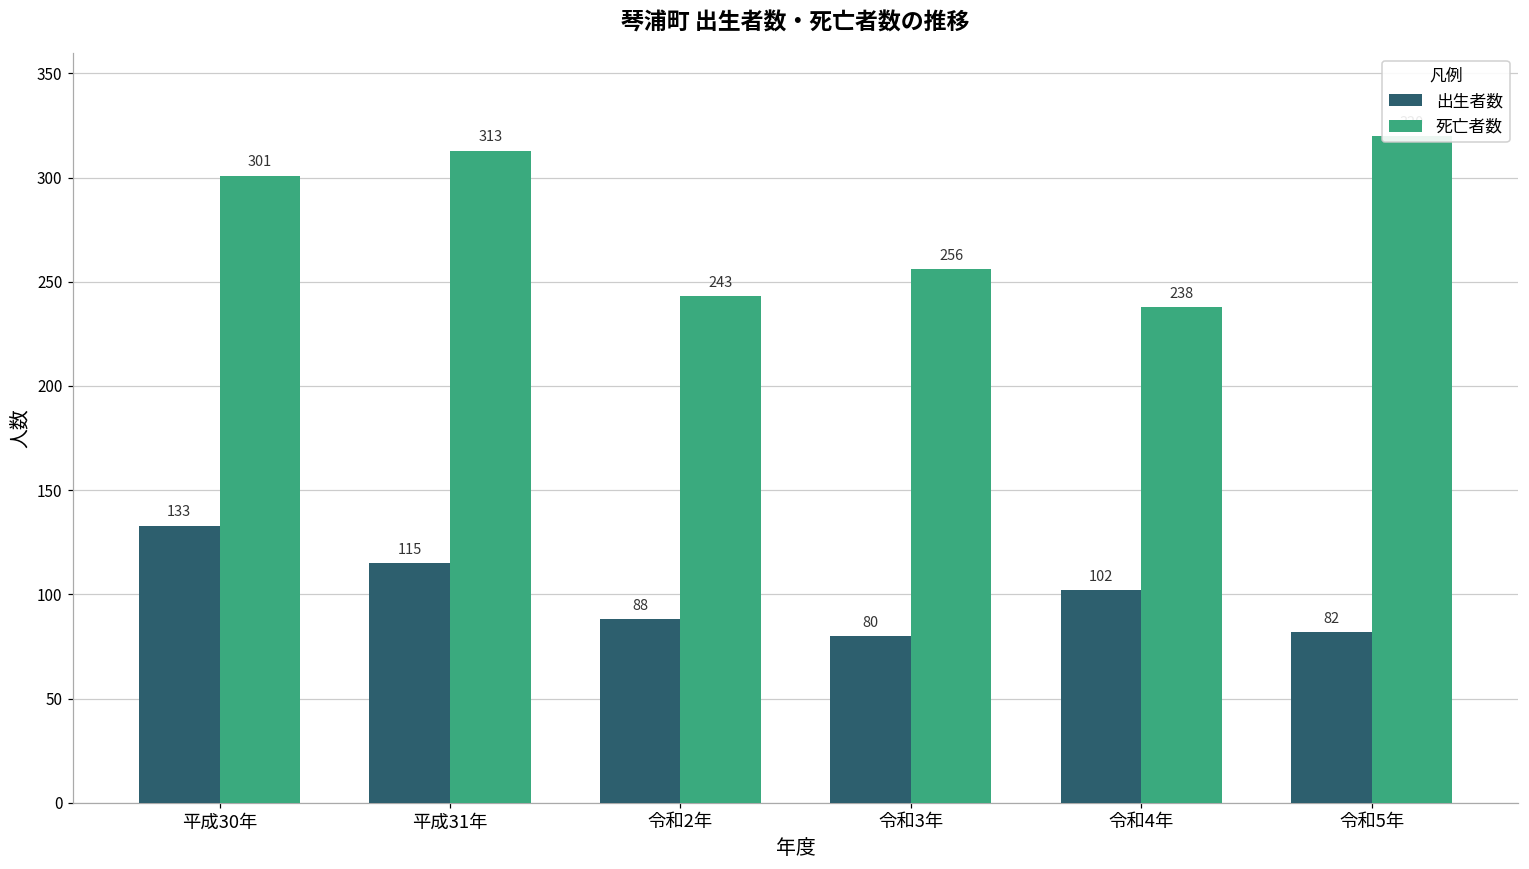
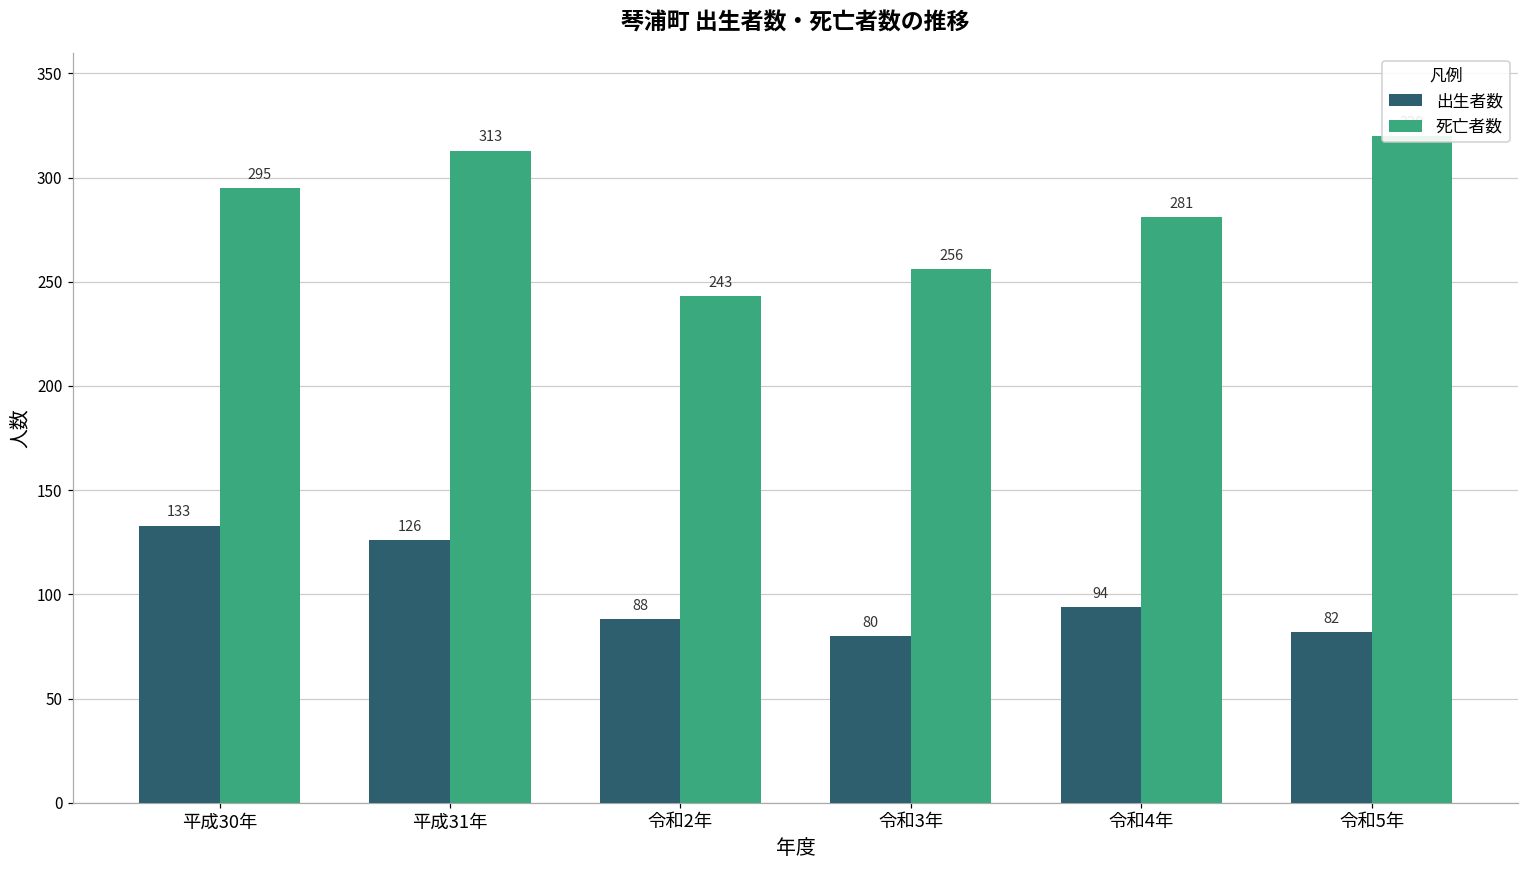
死亡者数, 平成30年: 301 -> 295
出生者数, 平成31年: 115 -> 126
出生者数, 令和4年: 102 -> 94
死亡者数, 令和4年: 238 -> 281
